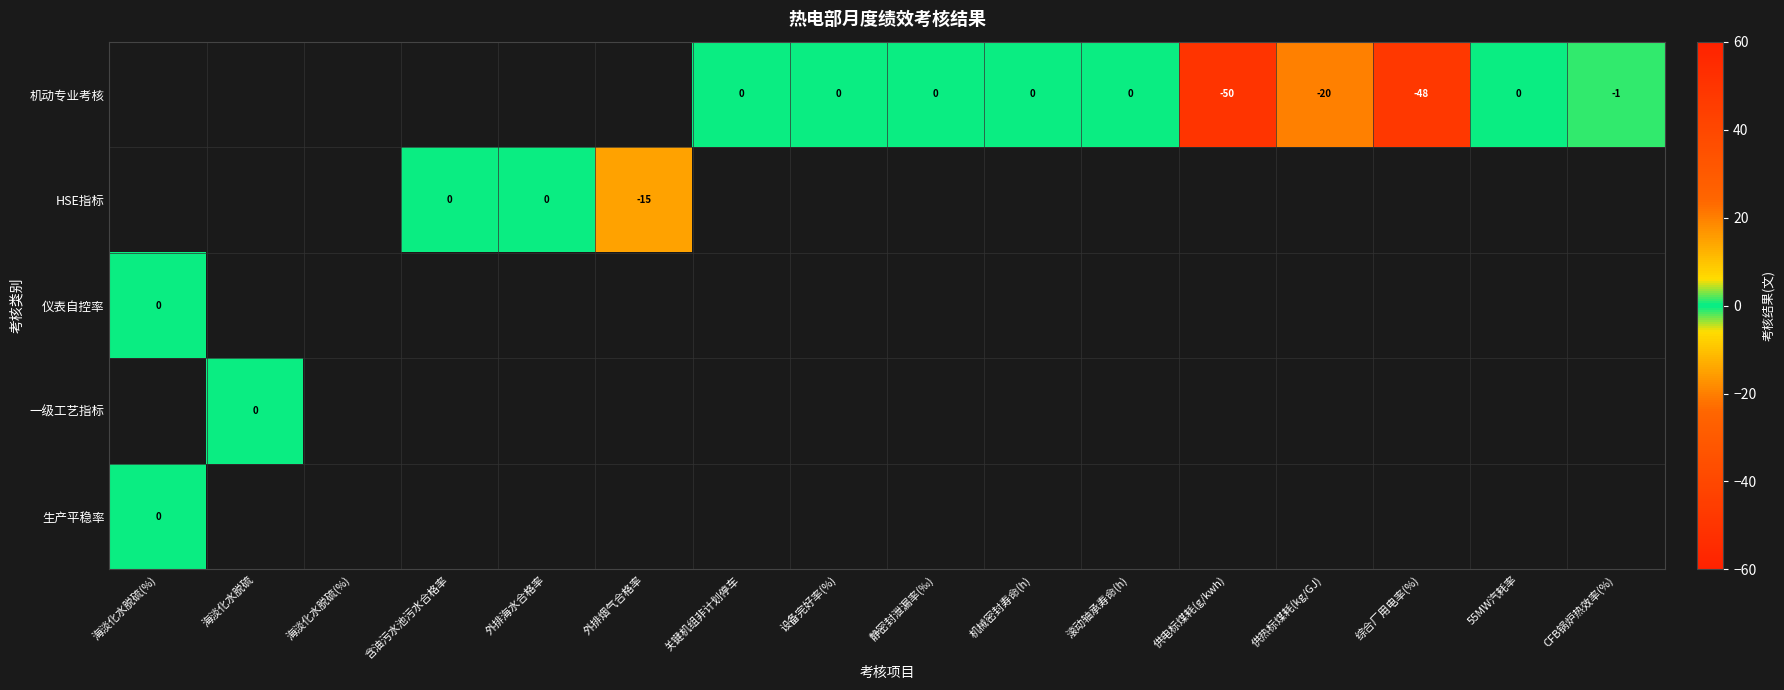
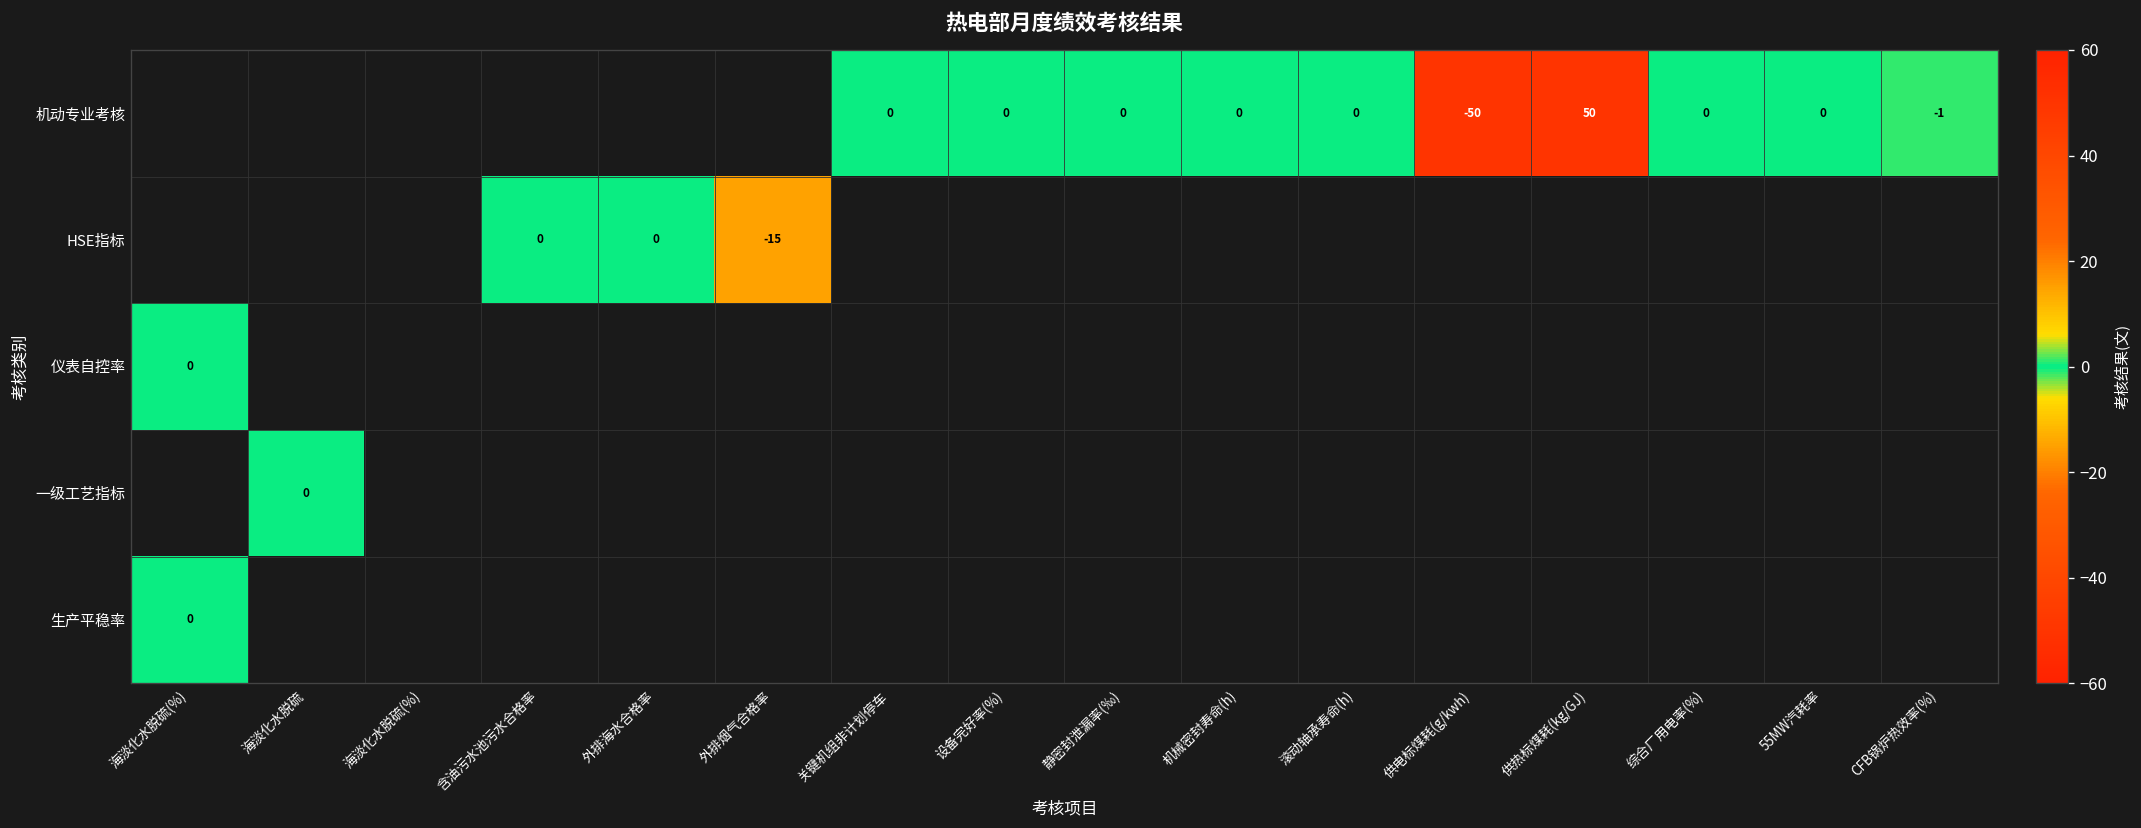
机动专业考核, 供热标煤耗(kg/GJ): -20 -> 50
机动专业考核, 综合厂用电率(%): -48 -> 0
